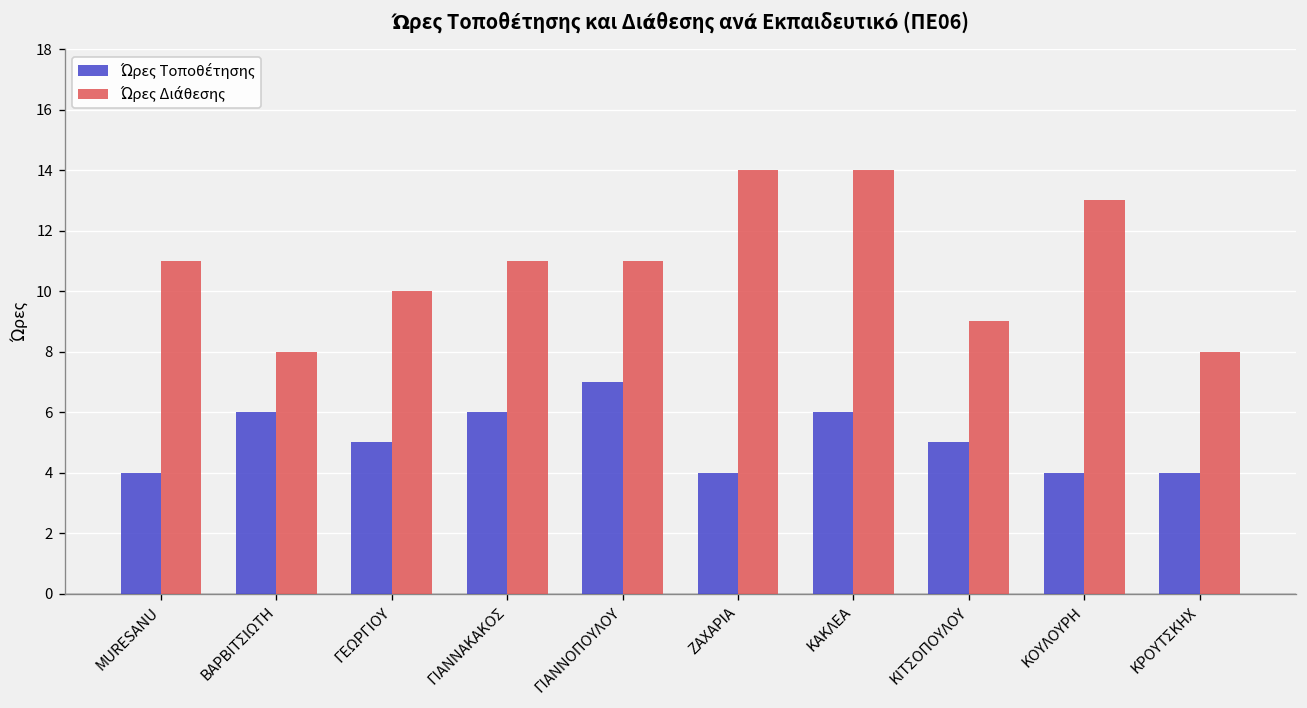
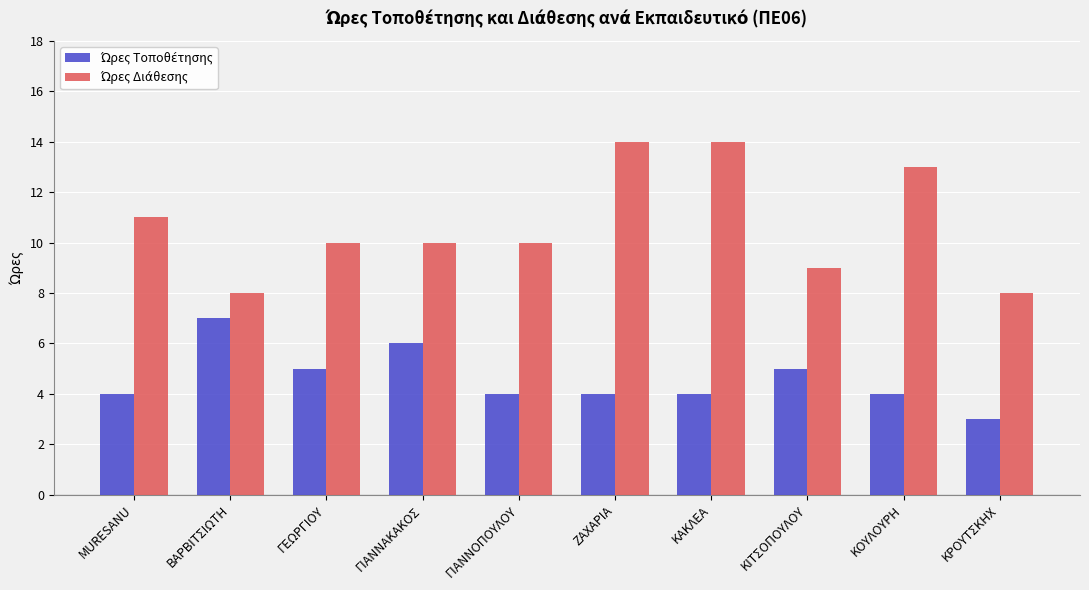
Ώρες Τοποθέτησης, ΒΑΡΒΙΤΣΙΩΤΗ: 6 -> 7
Ώρες Διάθεσης, ΓΙΑΝΝΑΚΑΚΟΣ: 11 -> 10
Ώρες Τοποθέτησης, ΓΙΑΝΝΟΠΟΥΛΟΥ: 7 -> 4
Ώρες Διάθεσης, ΓΙΑΝΝΟΠΟΥΛΟΥ: 11 -> 10
Ώρες Τοποθέτησης, ΚΑΚΛΕΑ: 6 -> 4
Ώρες Τοποθέτησης, ΚΡΟΥΤΣΚΗΧ: 4 -> 3
